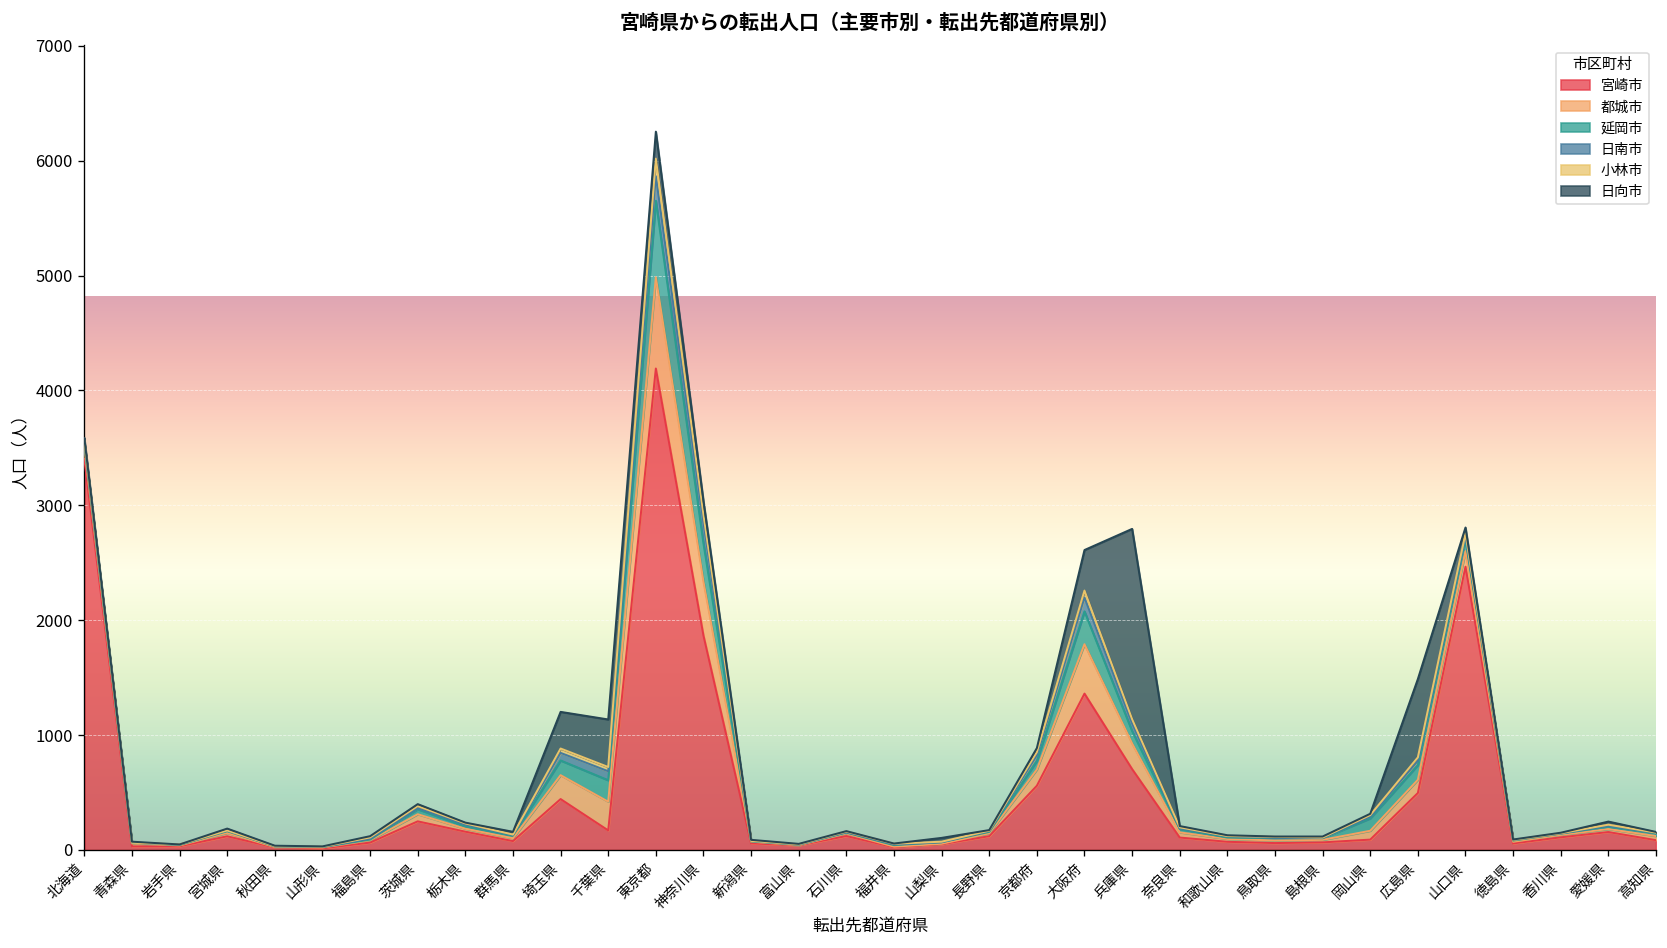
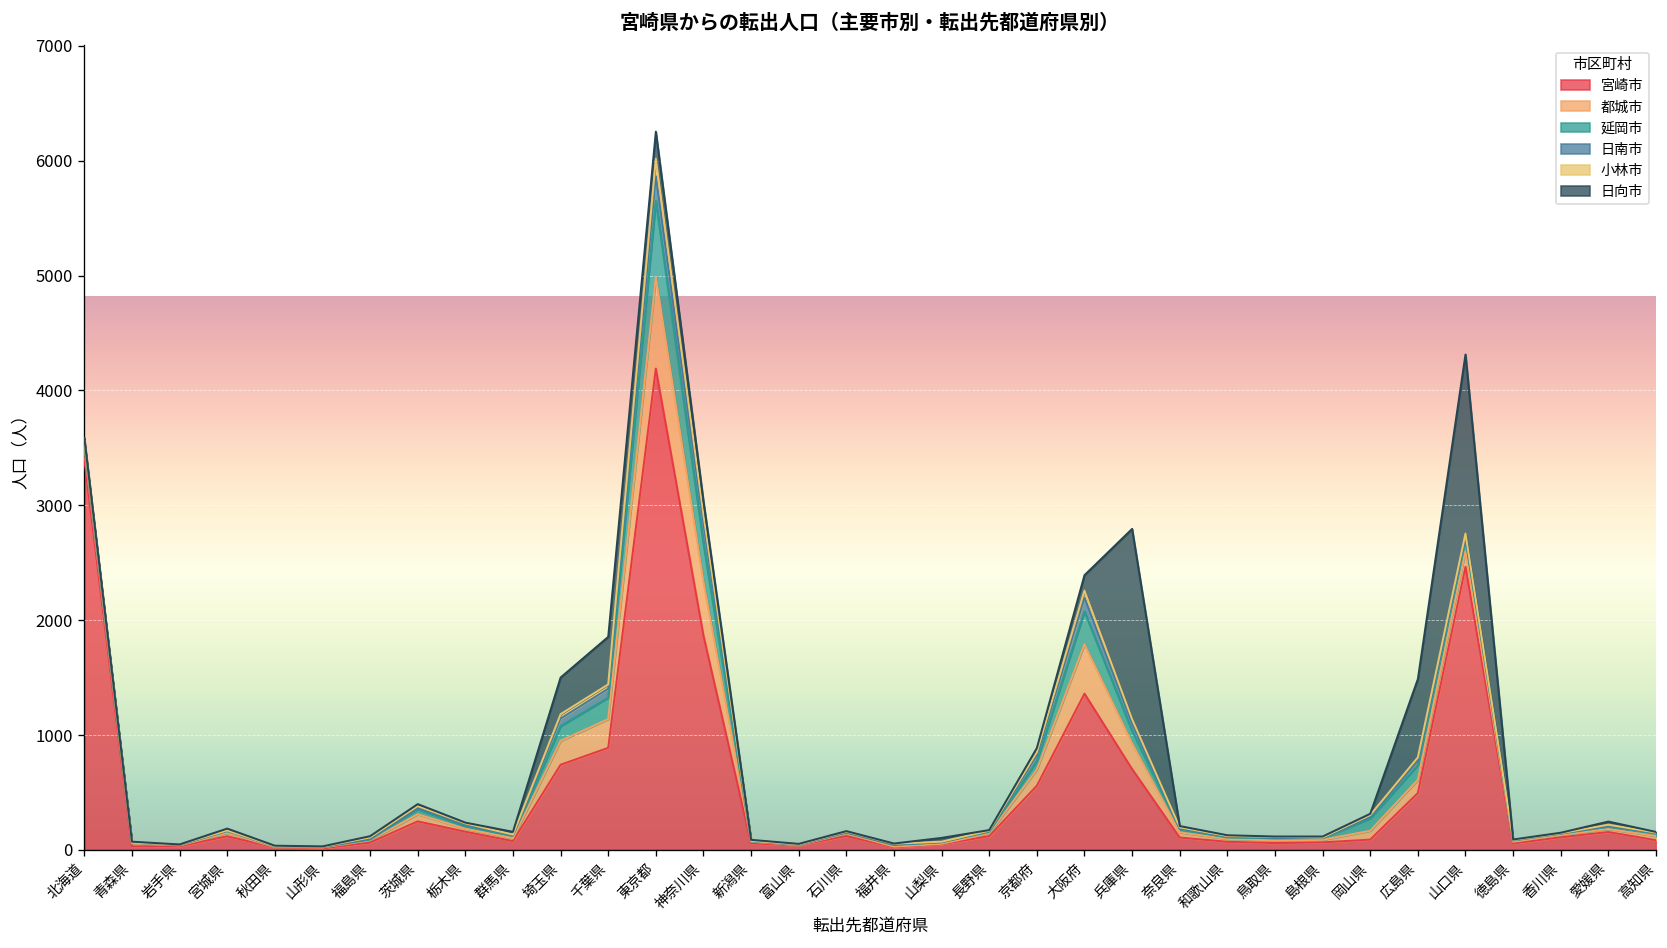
宮崎市, 埼玉県: 400 -> 700
宮崎市, 千葉県: 200 -> 900
日向市, 大阪府: 400 -> 100
日向市, 山口県: 100 -> 1600
